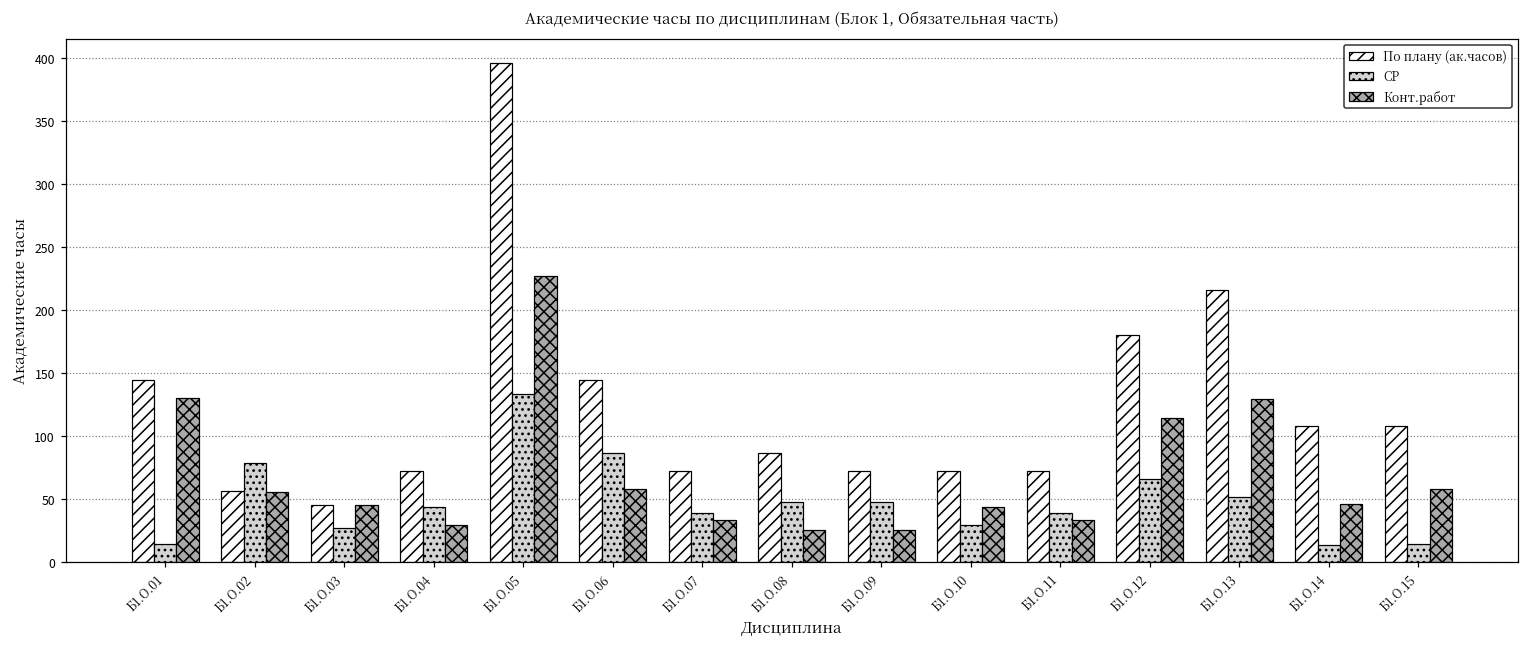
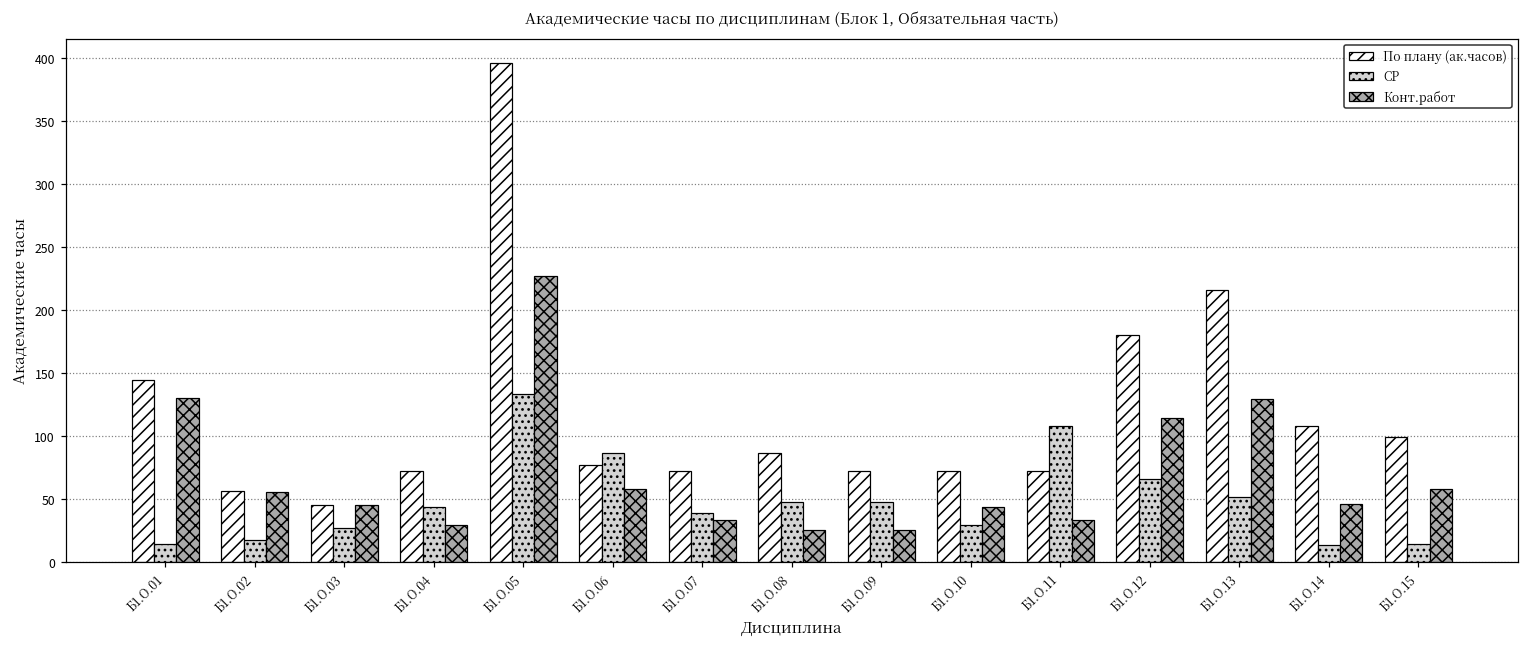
СР, Б1.О.02: 78 -> 17
По плану (ак.часов), Б1.О.06: 144 -> 77
СР, Б1.О.11: 39 -> 108
По плану (ак.часов), Б1.О.15: 108 -> 99
